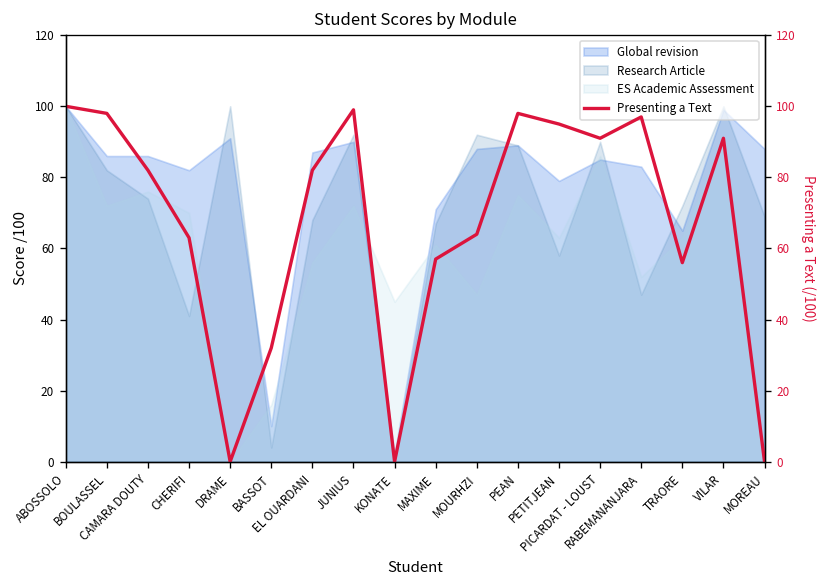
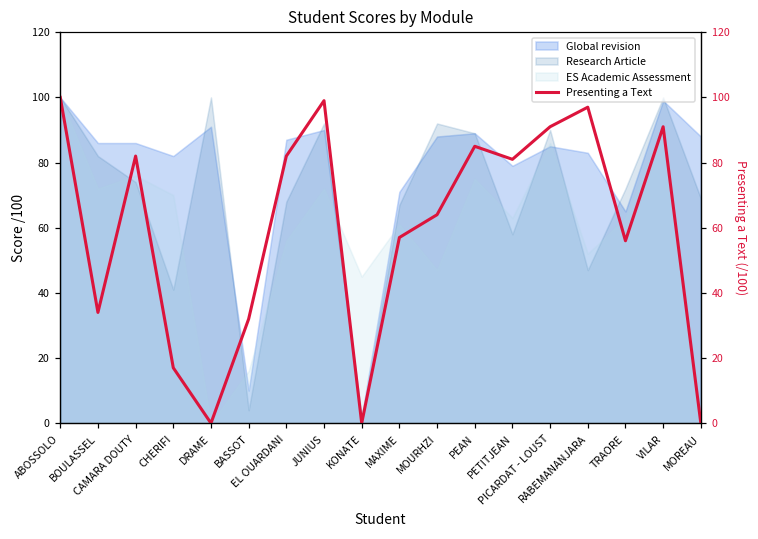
Presenting a Text, BOULASSEL: 98 -> 34
Presenting a Text, CHERIFI: 63 -> 17
Presenting a Text, PEAN: 98 -> 85
Presenting a Text, PETITJEAN: 95 -> 81
